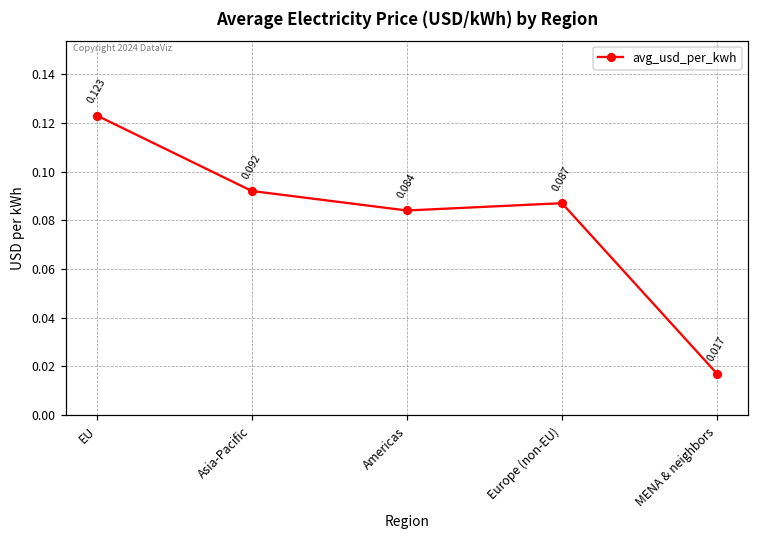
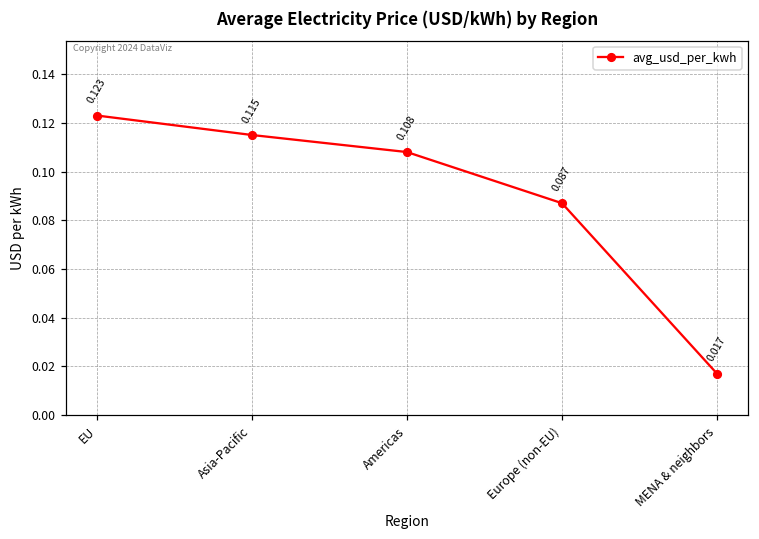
Asia-Pacific: 0.092 -> 0.115
Americas: 0.084 -> 0.108
